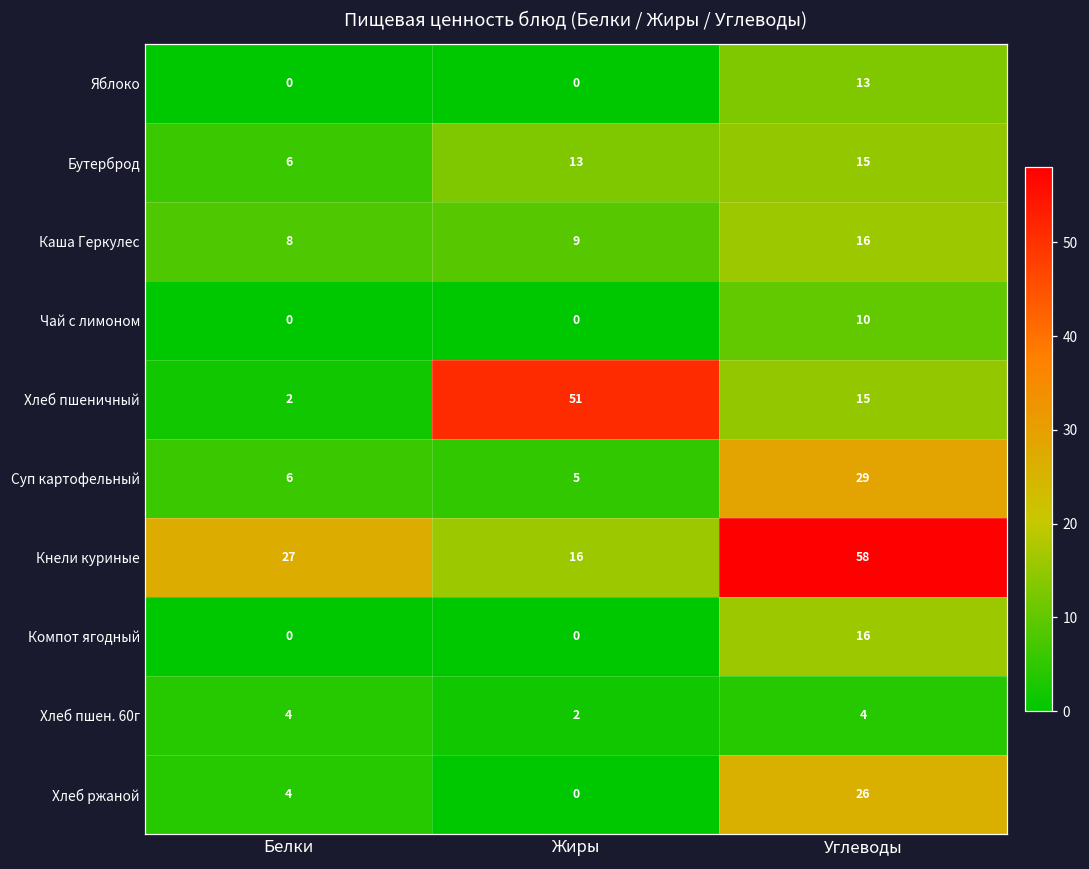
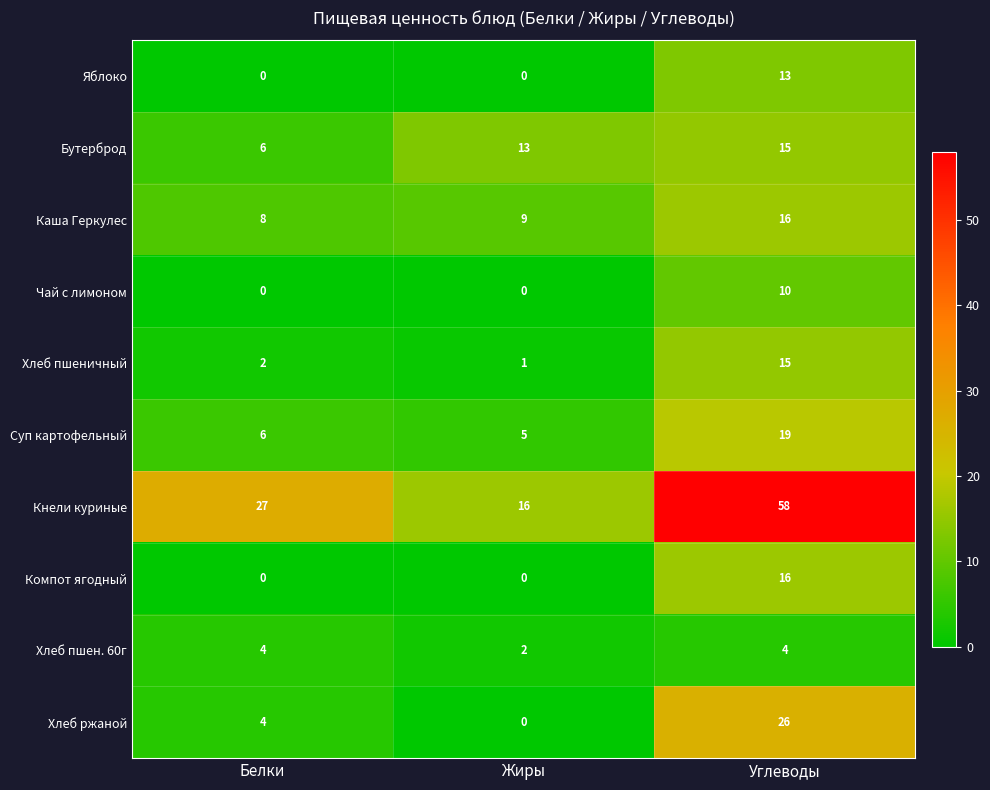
Хлеб пшеничный, Жиры: 51 -> 1
Суп картофельный, Углеводы: 29 -> 19
